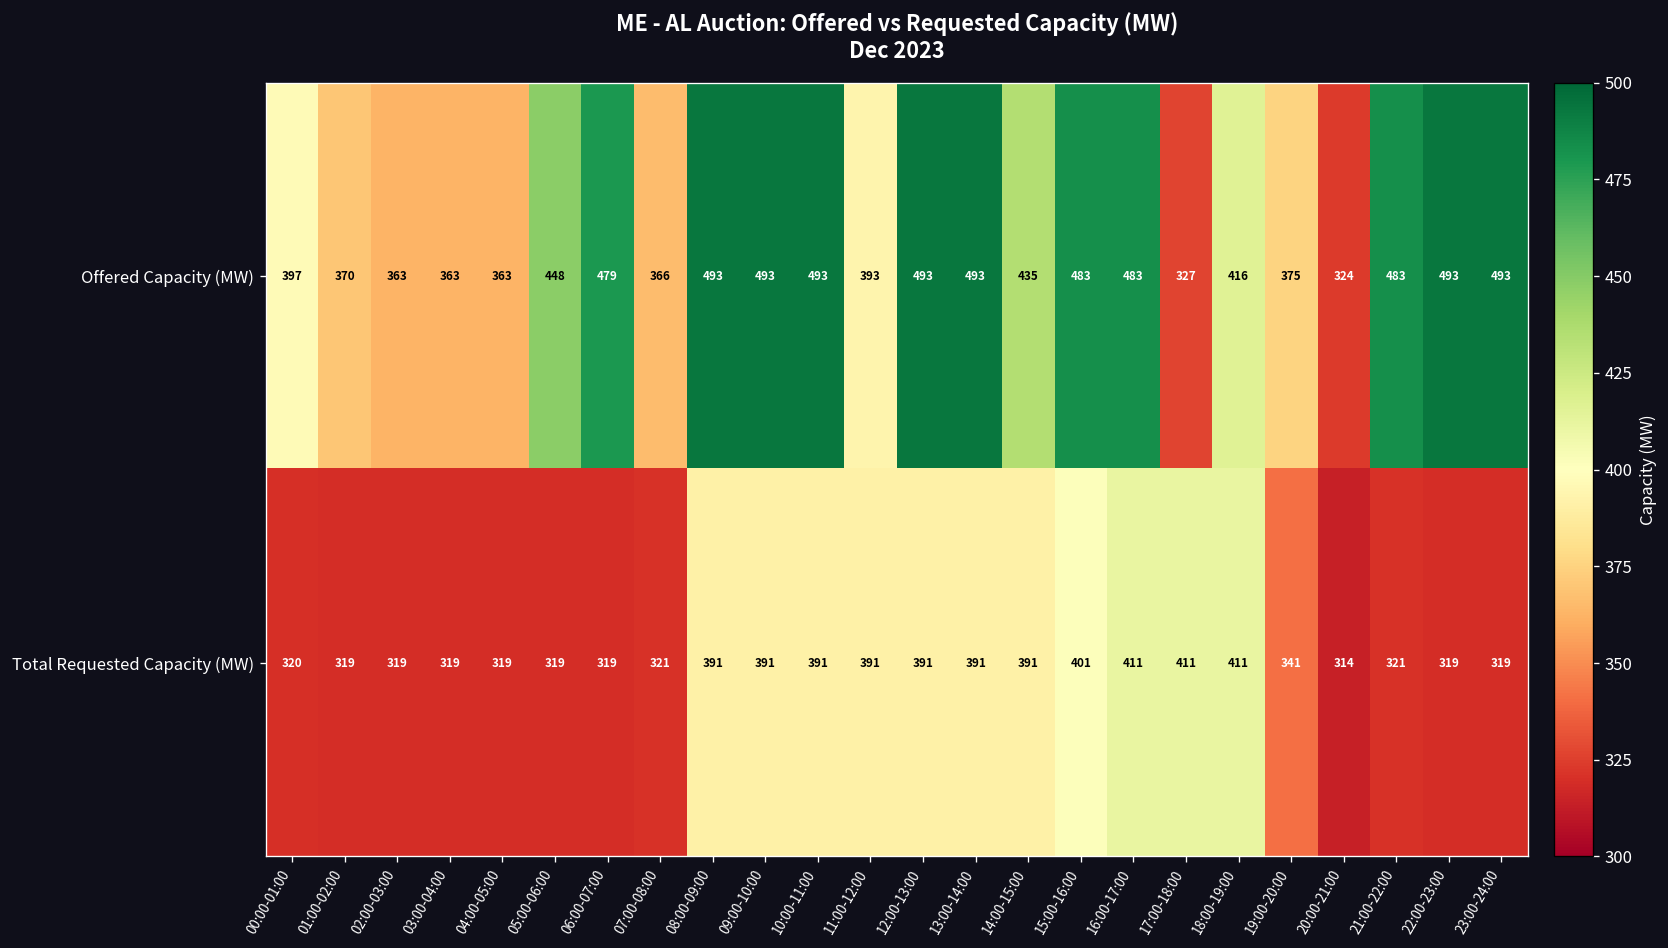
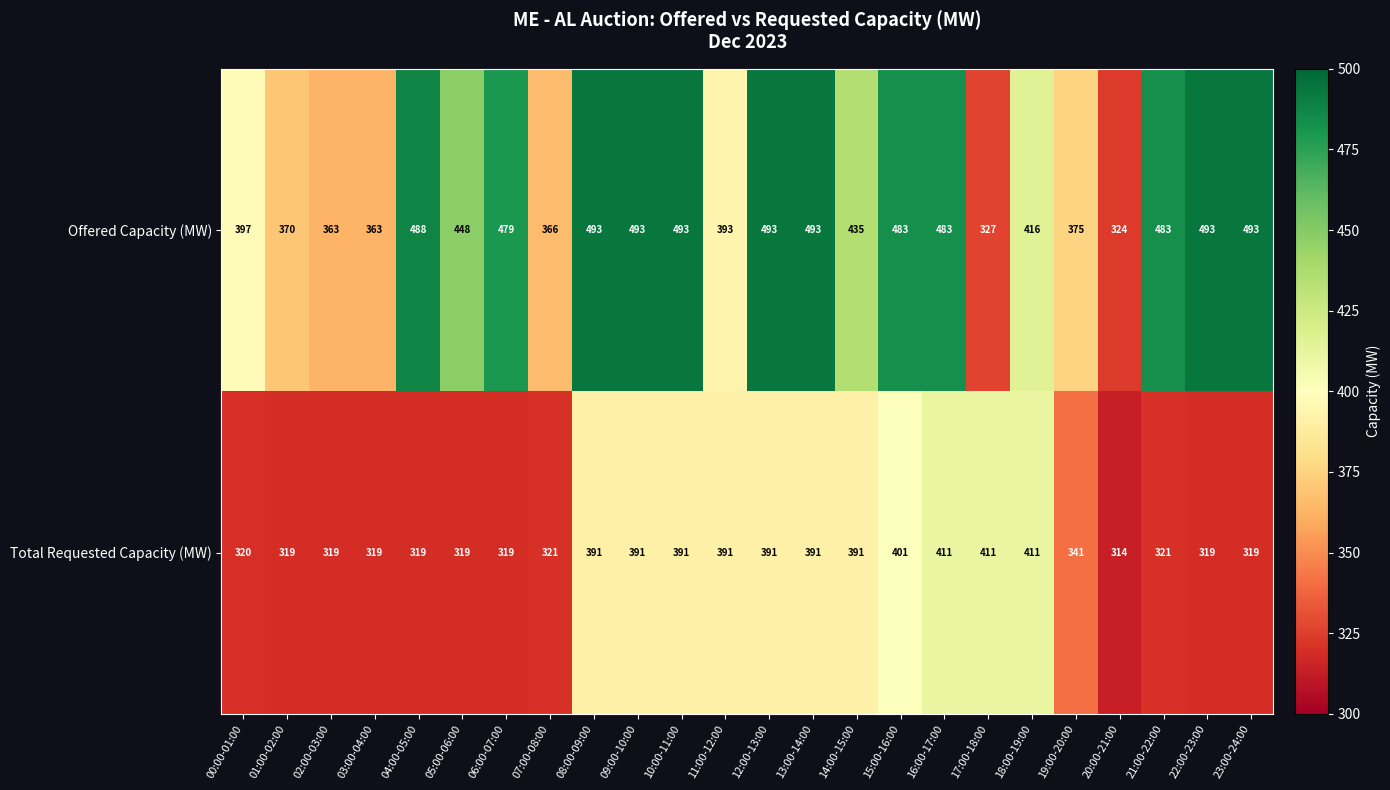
Offered Capacity (MW), 04:00-05:00: 363 -> 488
